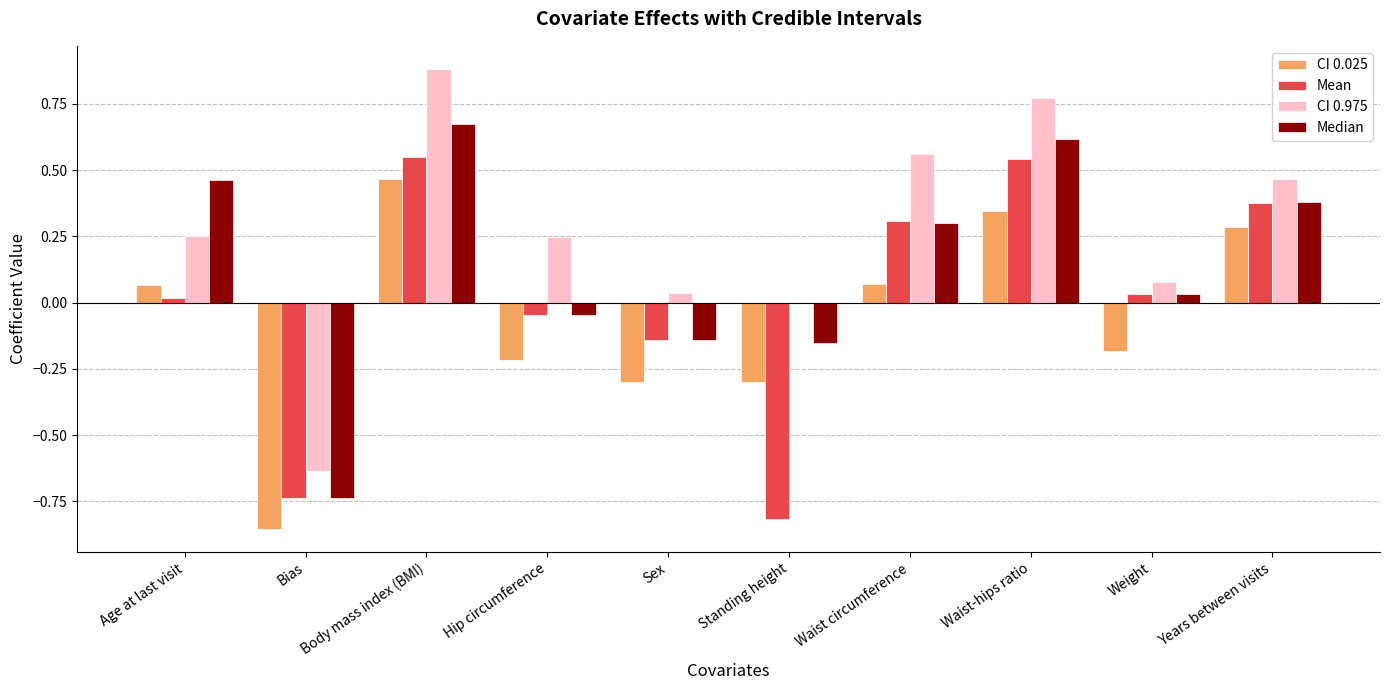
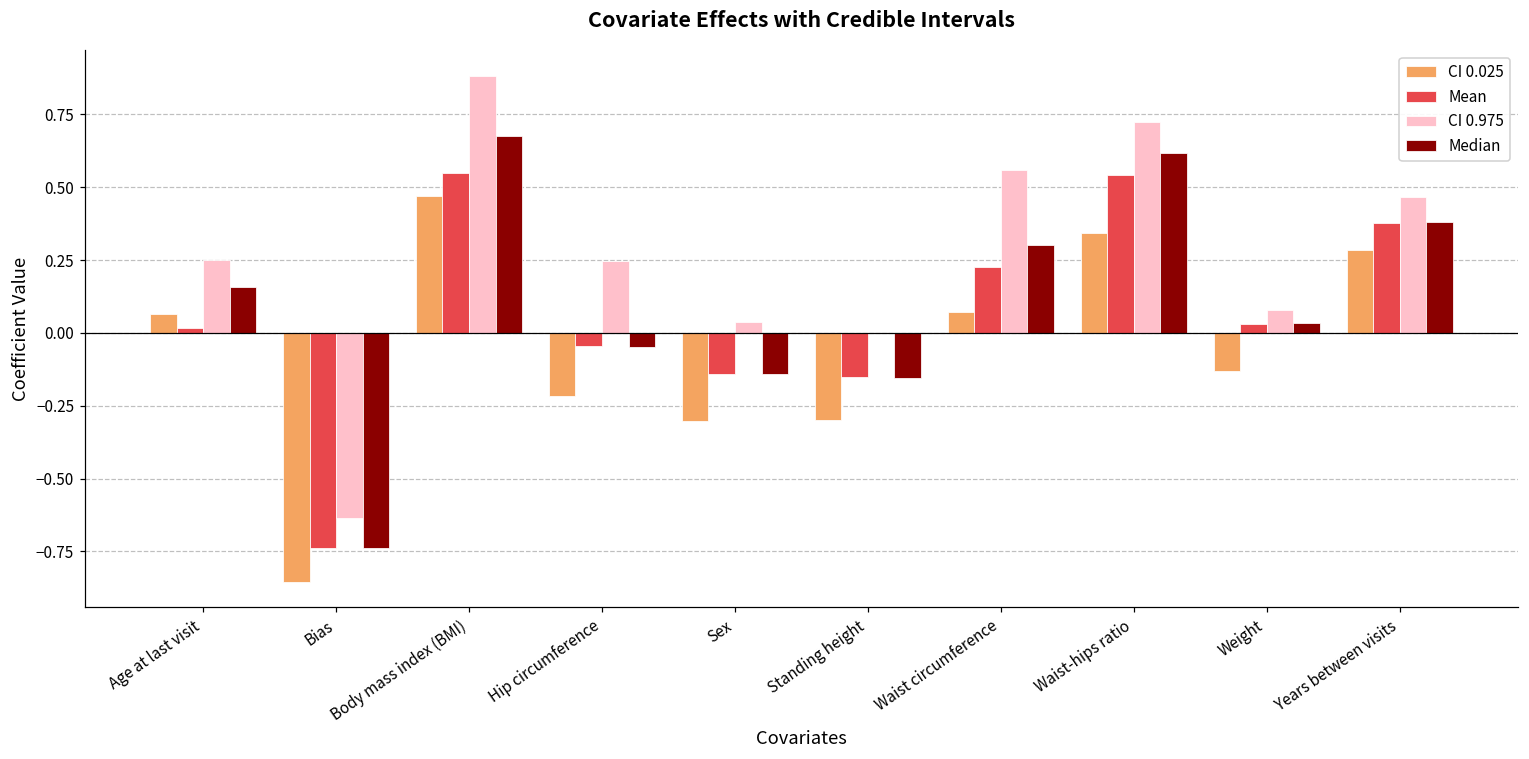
Median, Age at last visit: 0.46 -> 0.16
Mean, Standing height: -0.82 -> -0.15
Mean, Waist circumference: 0.31 -> 0.23
CI 0.975, Waist-hips ratio: 0.77 -> 0.72
CI 0.025, Weight: -0.18 -> -0.13
